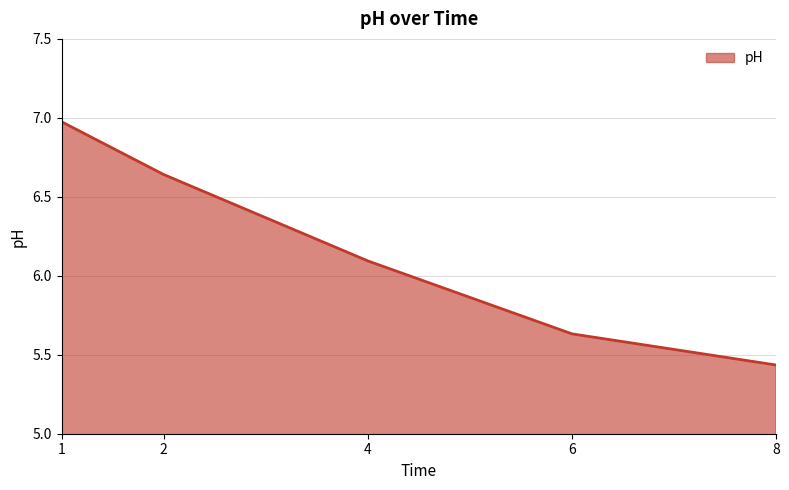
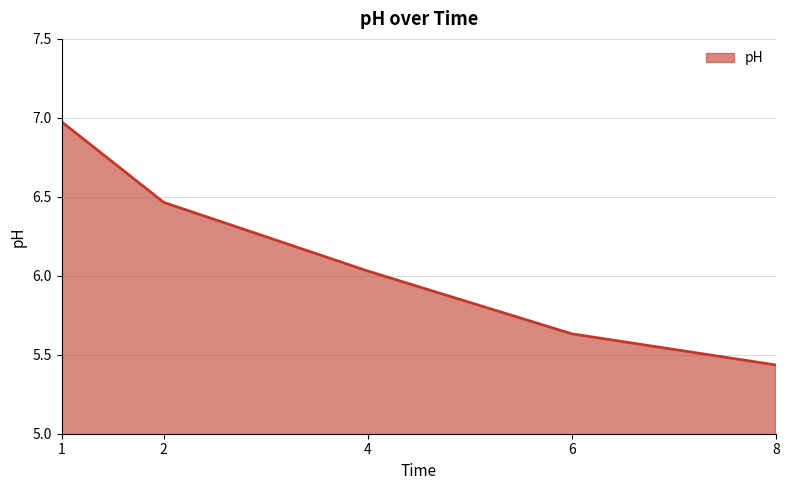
2: 6.64 -> 6.47
4: 6.09 -> 6.03
